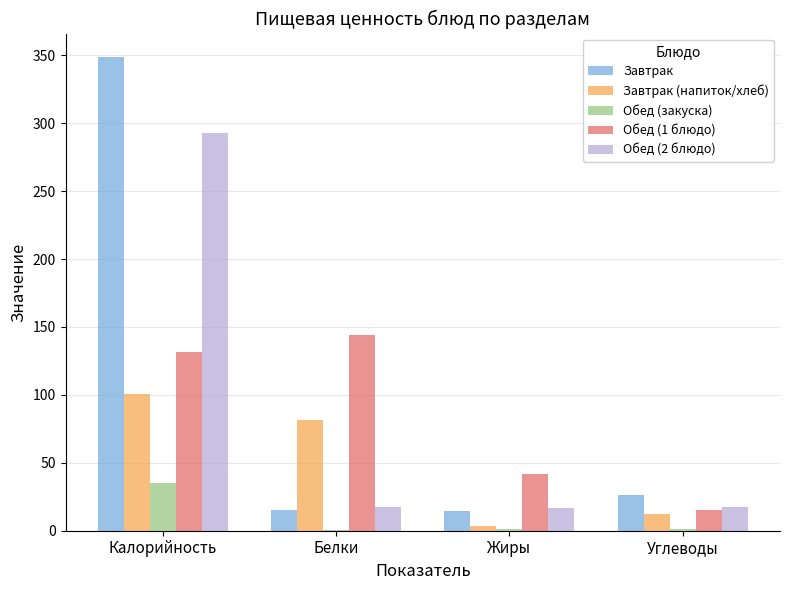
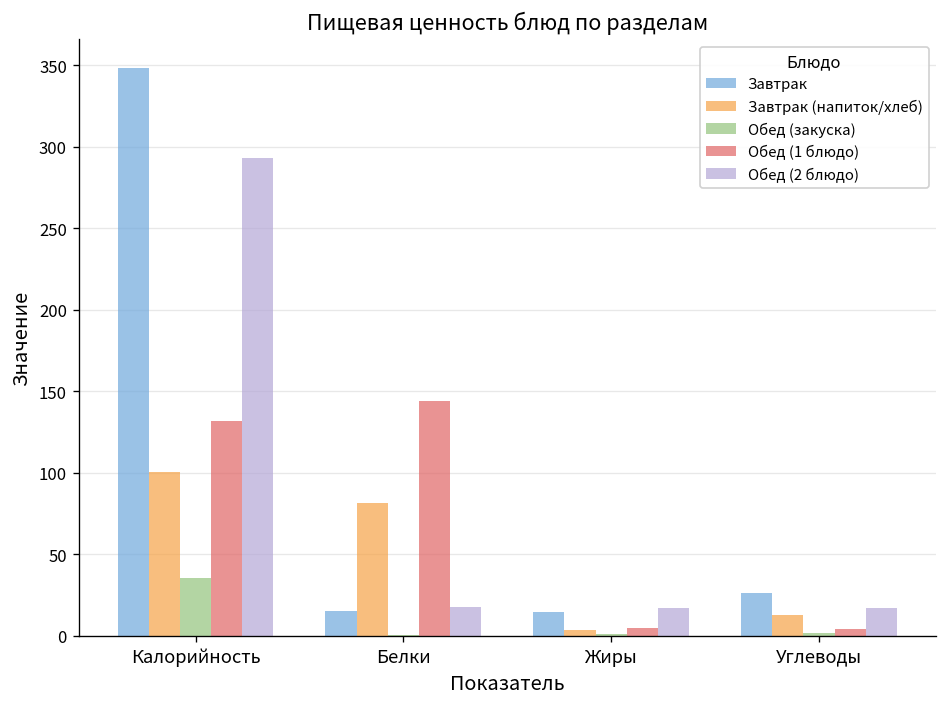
Обед (1 блюдо), Жиры: 42 -> 5
Обед (1 блюдо), Углеводы: 15 -> 5
